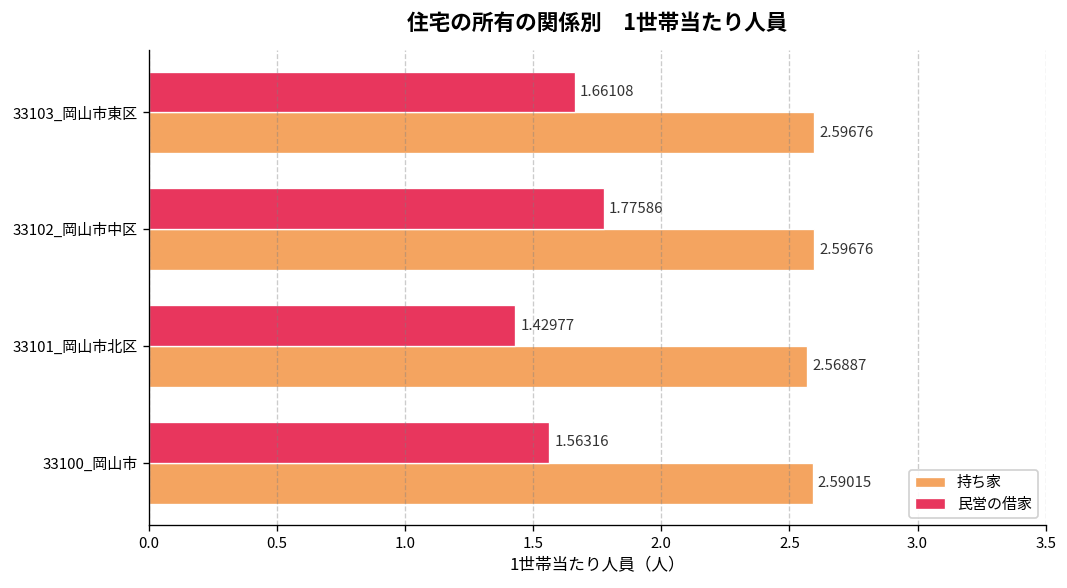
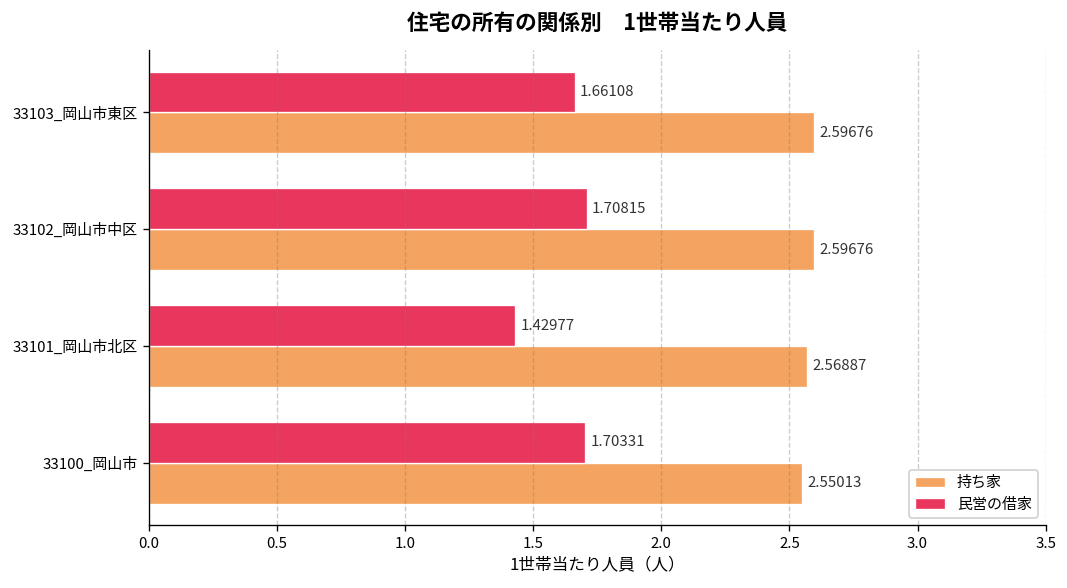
民営の借家, 33102_岡山市中区: 1.77586 -> 1.70815
民営の借家, 33100_岡山市: 1.56316 -> 1.70331
持ち家, 33100_岡山市: 2.59015 -> 2.55013
